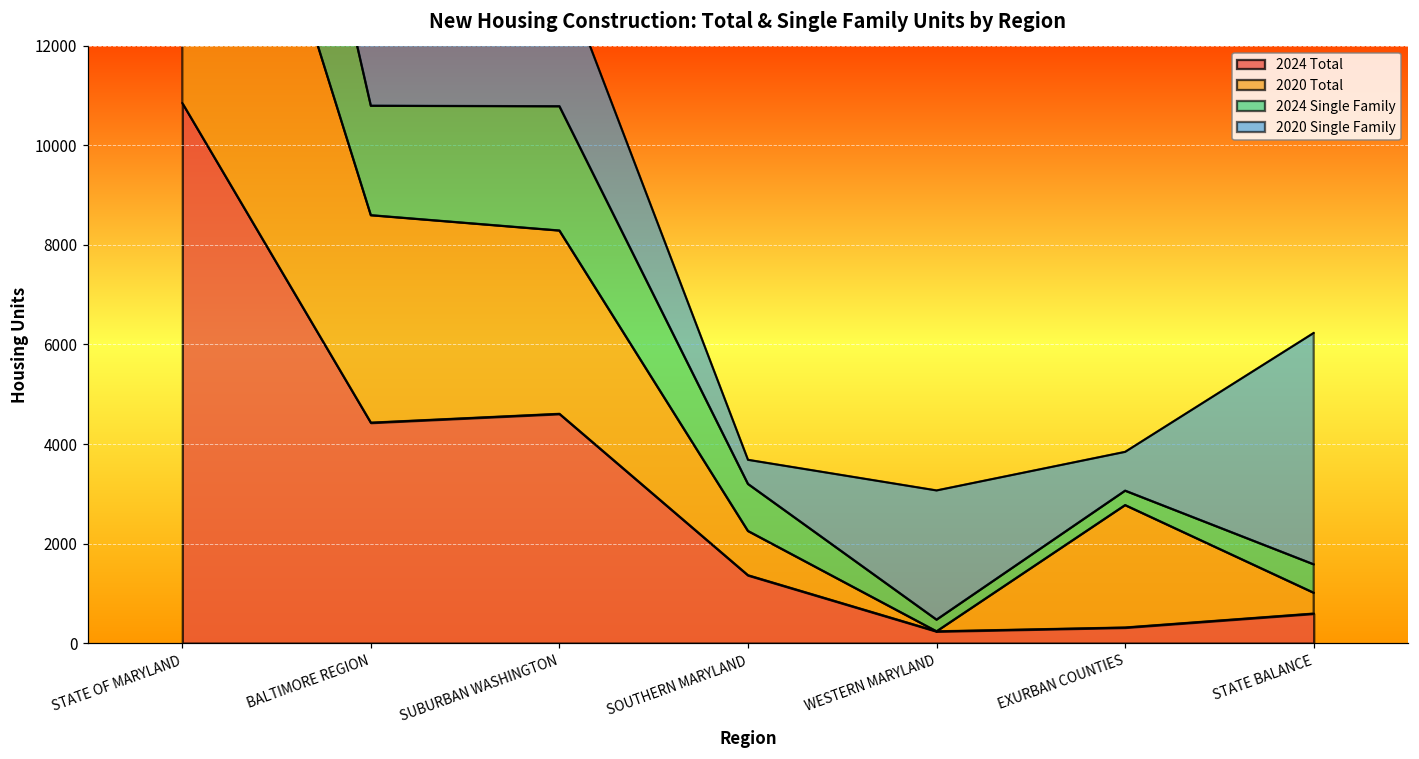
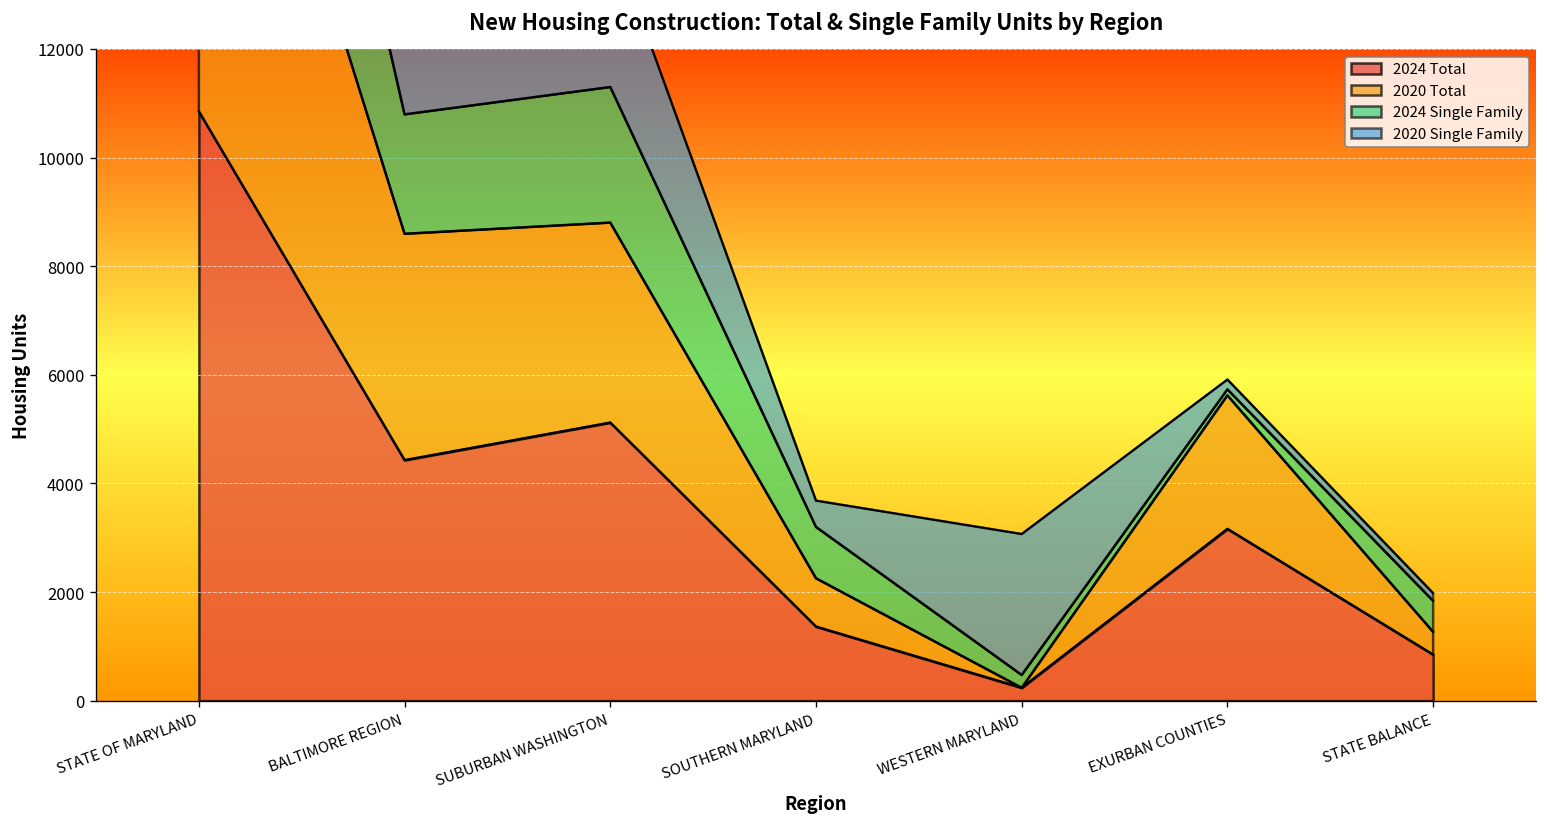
2024 Total, SUBURBAN WASHINGTON: 4600 -> 5100
2024 Total, EXURBAN COUNTIES: 300 -> 3200
2024 Single Family, EXURBAN COUNTIES: 300 -> 100
2020 Single Family, EXURBAN COUNTIES: 800 -> 200
2024 Total, STATE BALANCE: 600 -> 800
2020 Single Family, STATE BALANCE: 4600 -> 100
